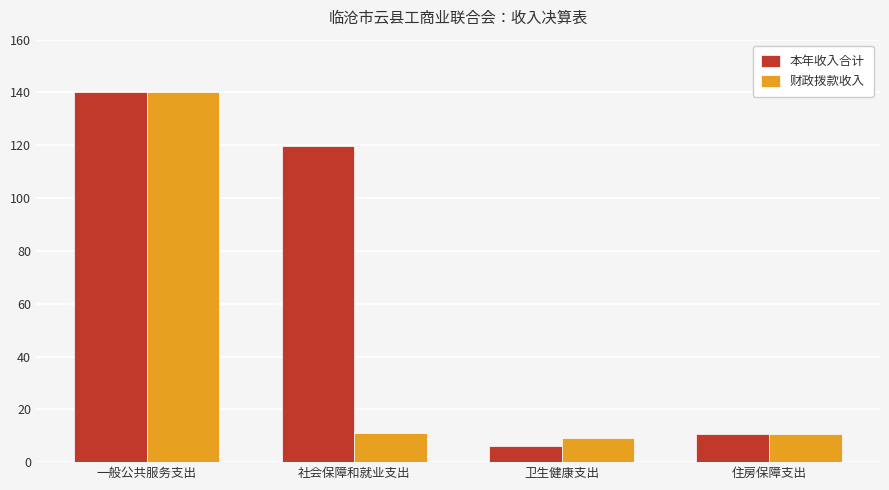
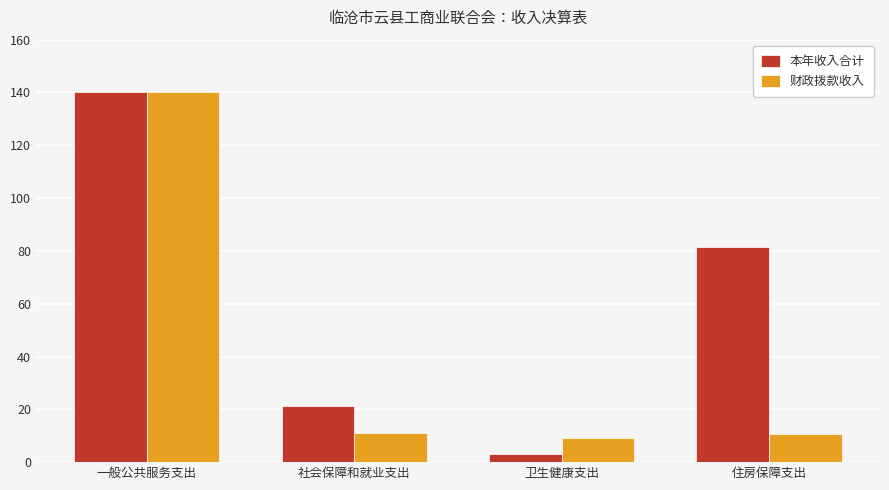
本年收入合计, 社会保障和就业支出: 120 -> 21
本年收入合计, 卫生健康支出: 6 -> 3
本年收入合计, 住房保障支出: 11 -> 81
